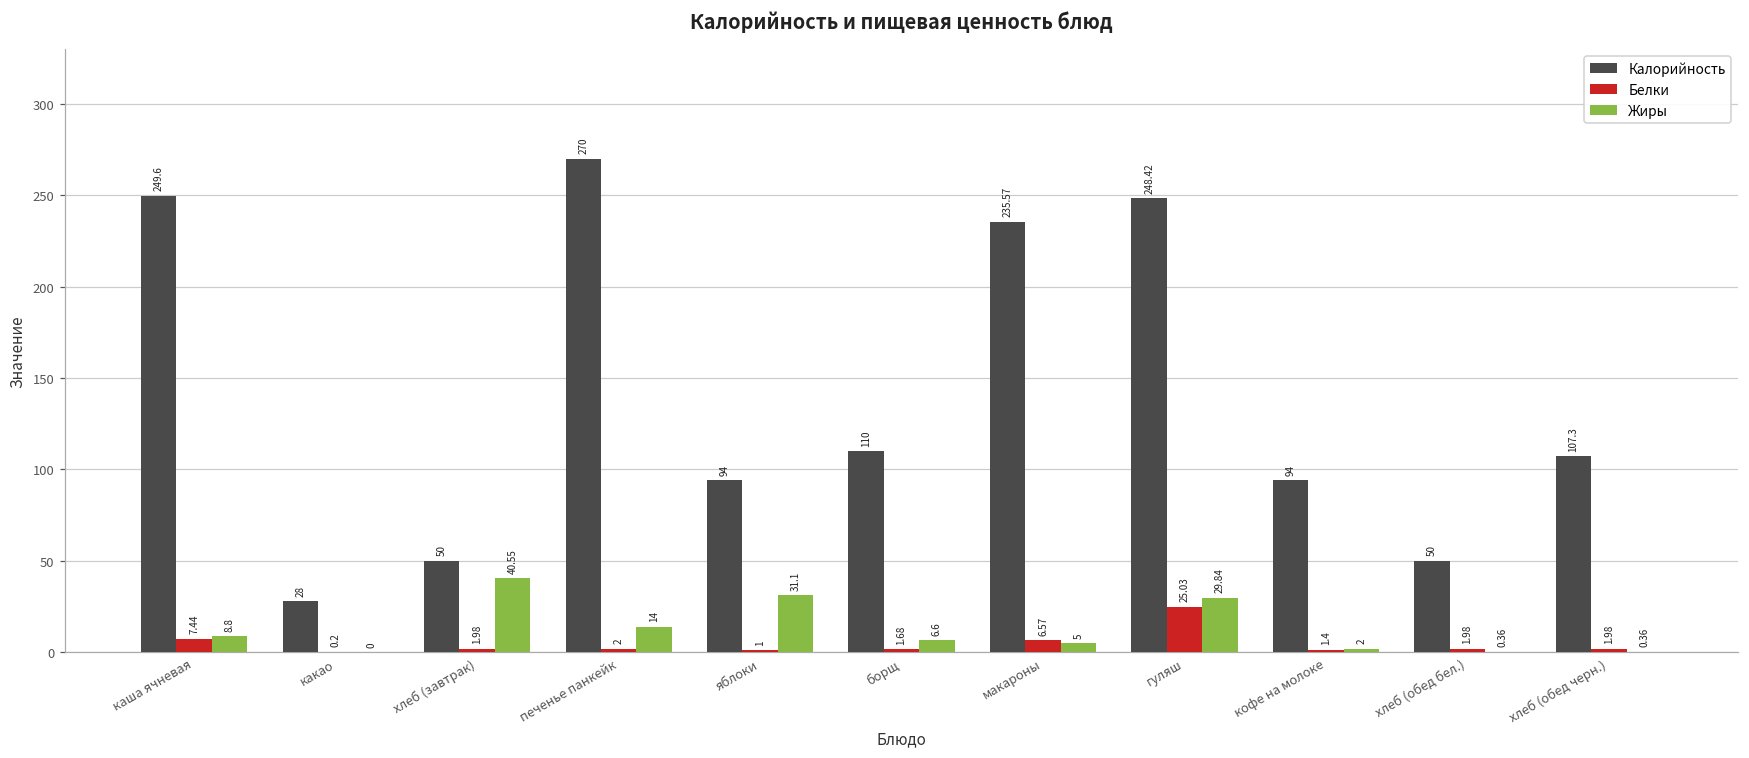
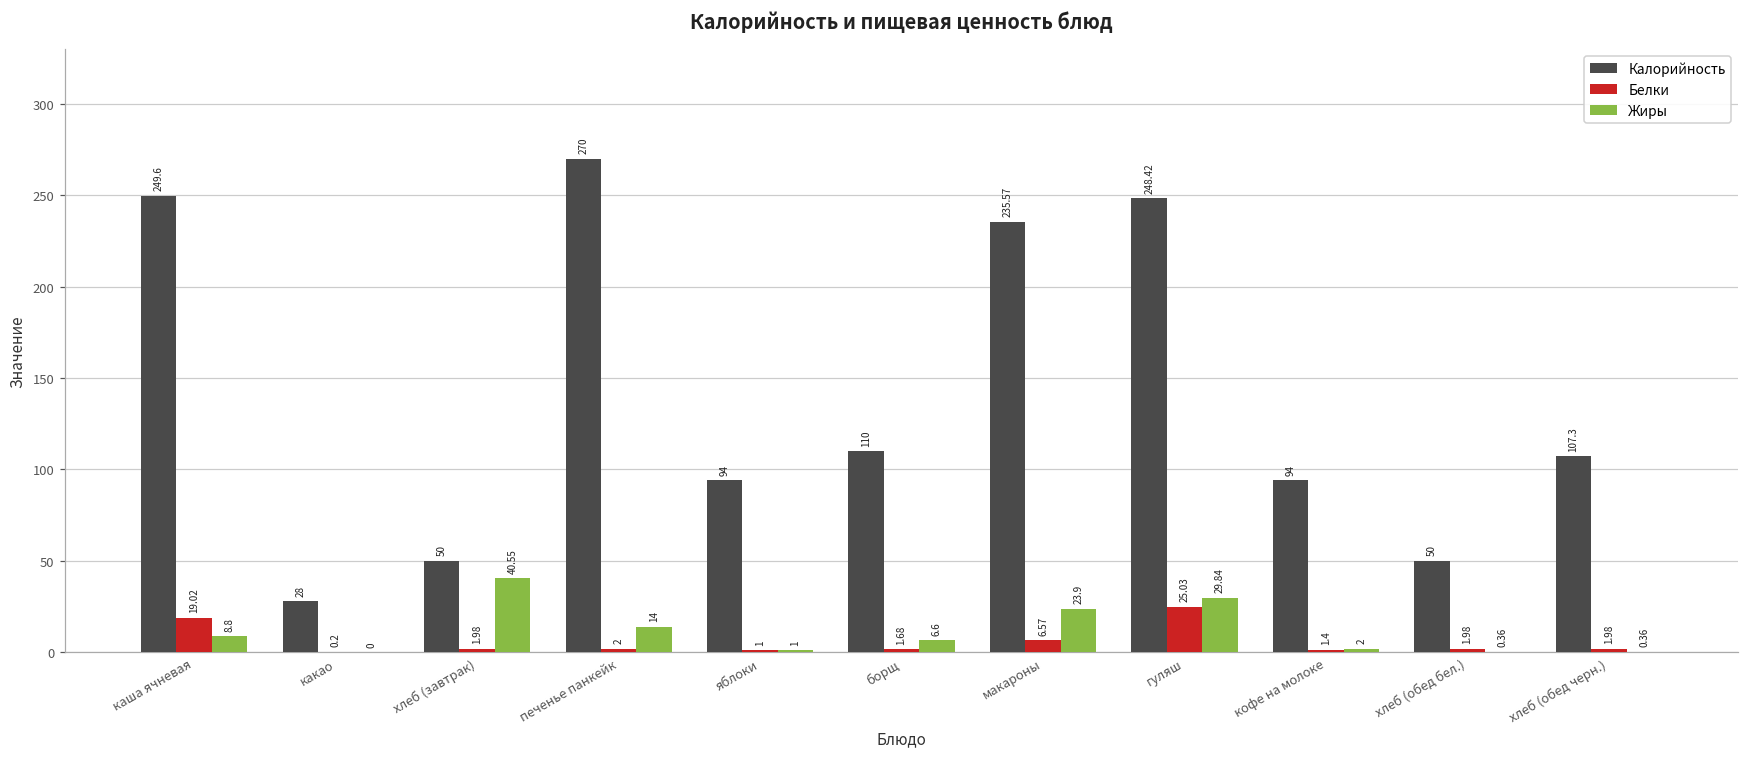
Белки, каша ячневая: 7.44 -> 19.02
Жиры, яблоки: 31.1 -> 1
Жиры, макароны: 5 -> 23.9
